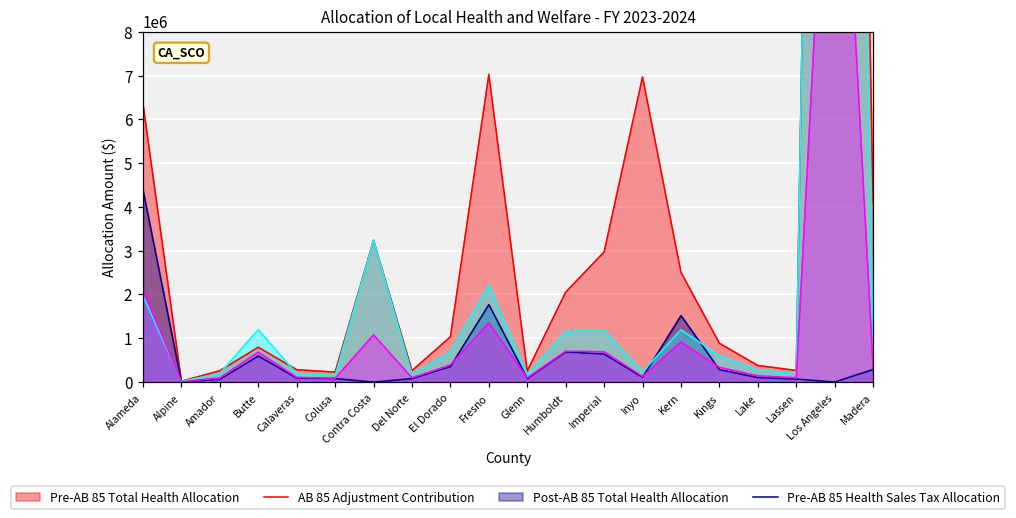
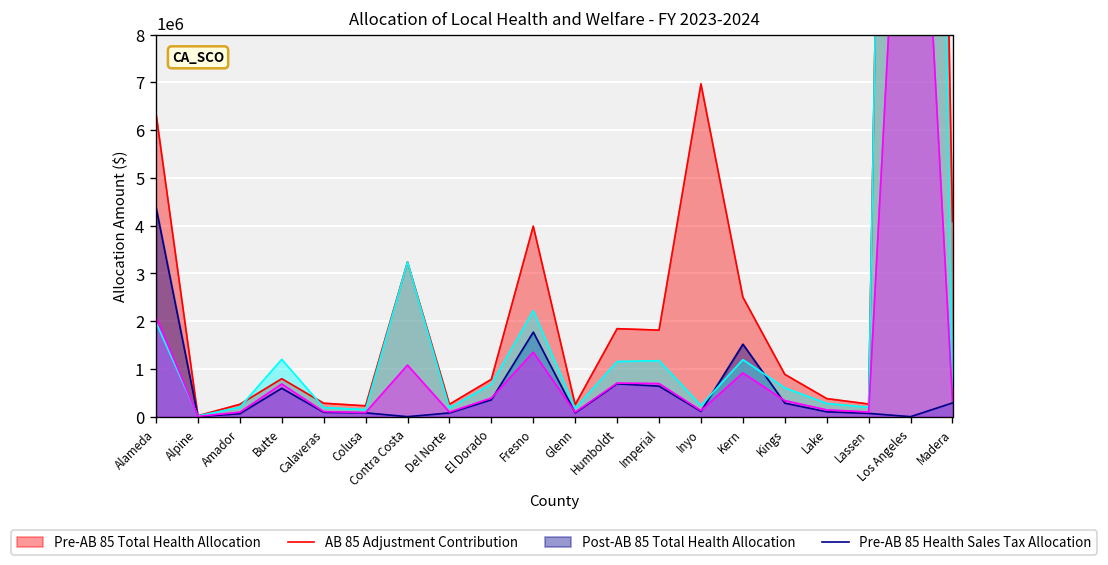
Pre-AB 85 Total Health Allocation, El Dorado: 1000000 -> 800000
Pre-AB 85 Total Health Allocation, Fresno: 7000000 -> 4000000
Pre-AB 85 Total Health Allocation, Humboldt: 2100000 -> 1800000
Pre-AB 85 Total Health Allocation, Imperial: 3000000 -> 1800000
